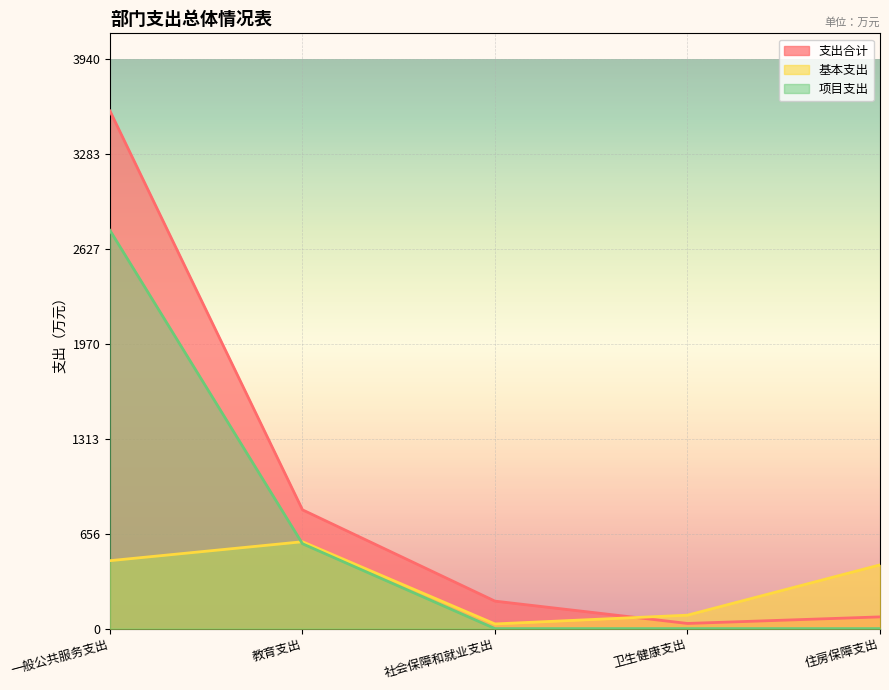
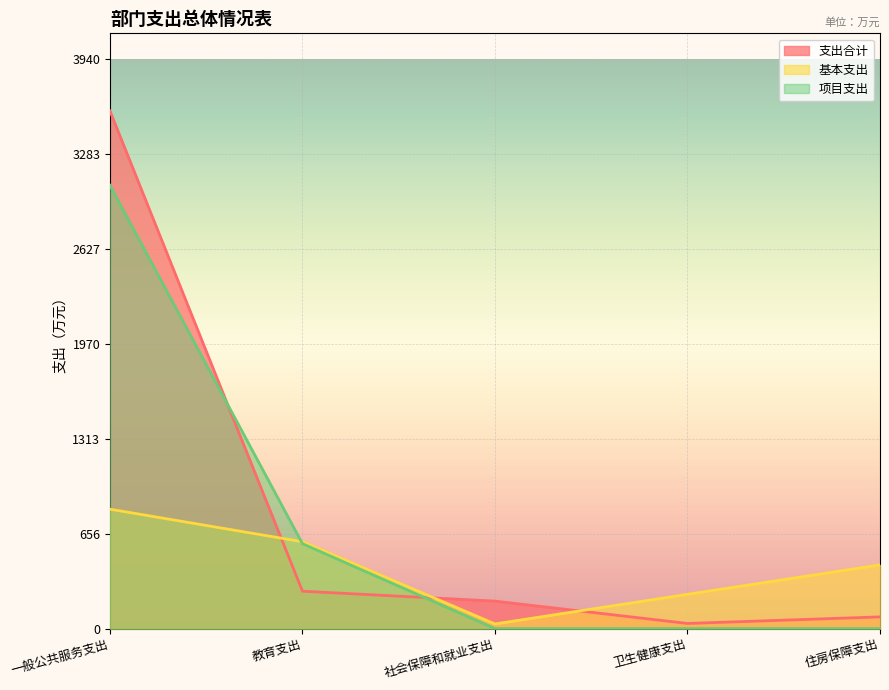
基本支出, 一般公共服务支出: 470 -> 830
项目支出, 一般公共服务支出: 2760 -> 3070
支出合计, 教育支出: 820 -> 260
基本支出, 卫生健康支出: 90 -> 240
